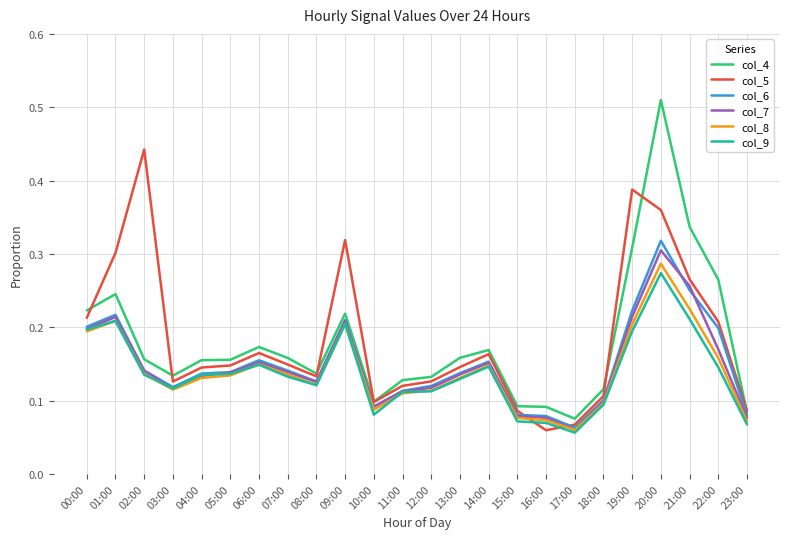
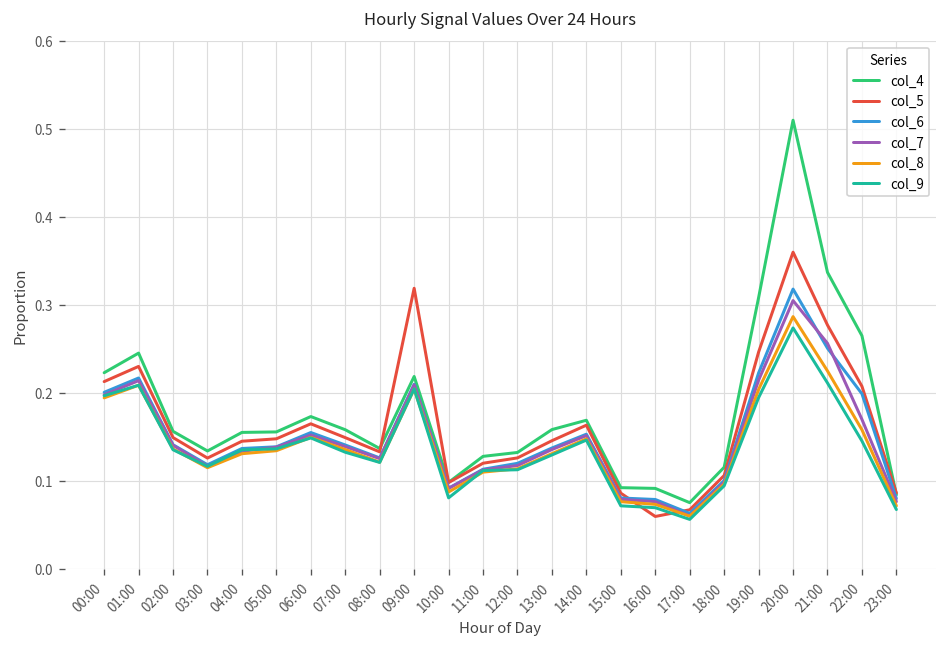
col_5, 01:00: 0.30 -> 0.23
col_5, 02:00: 0.44 -> 0.15
col_5, 19:00: 0.39 -> 0.25
col_5, 21:00: 0.27 -> 0.28
